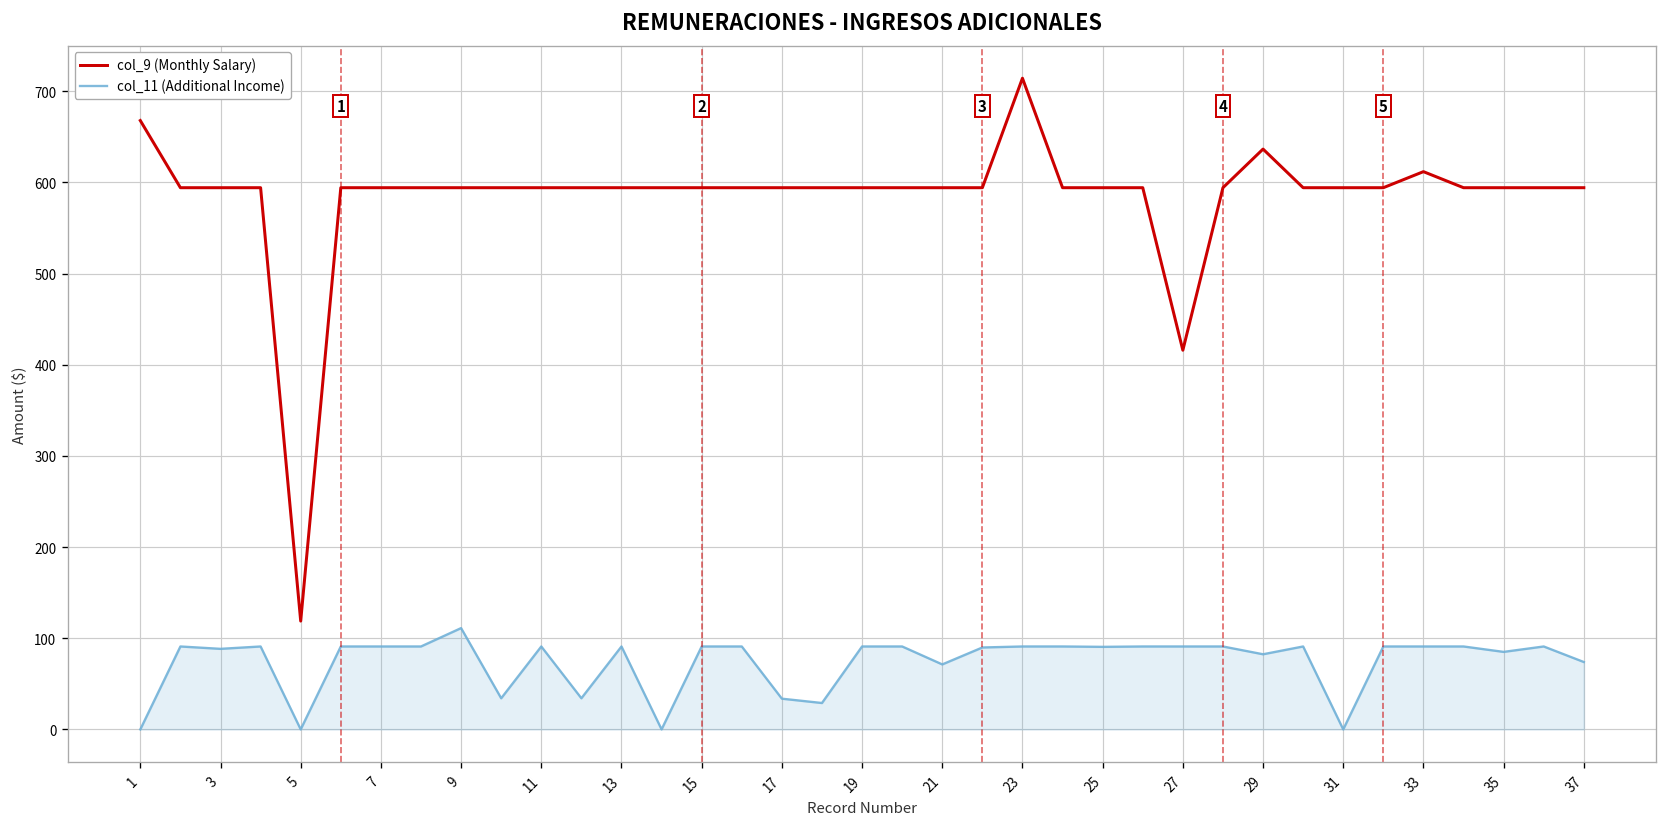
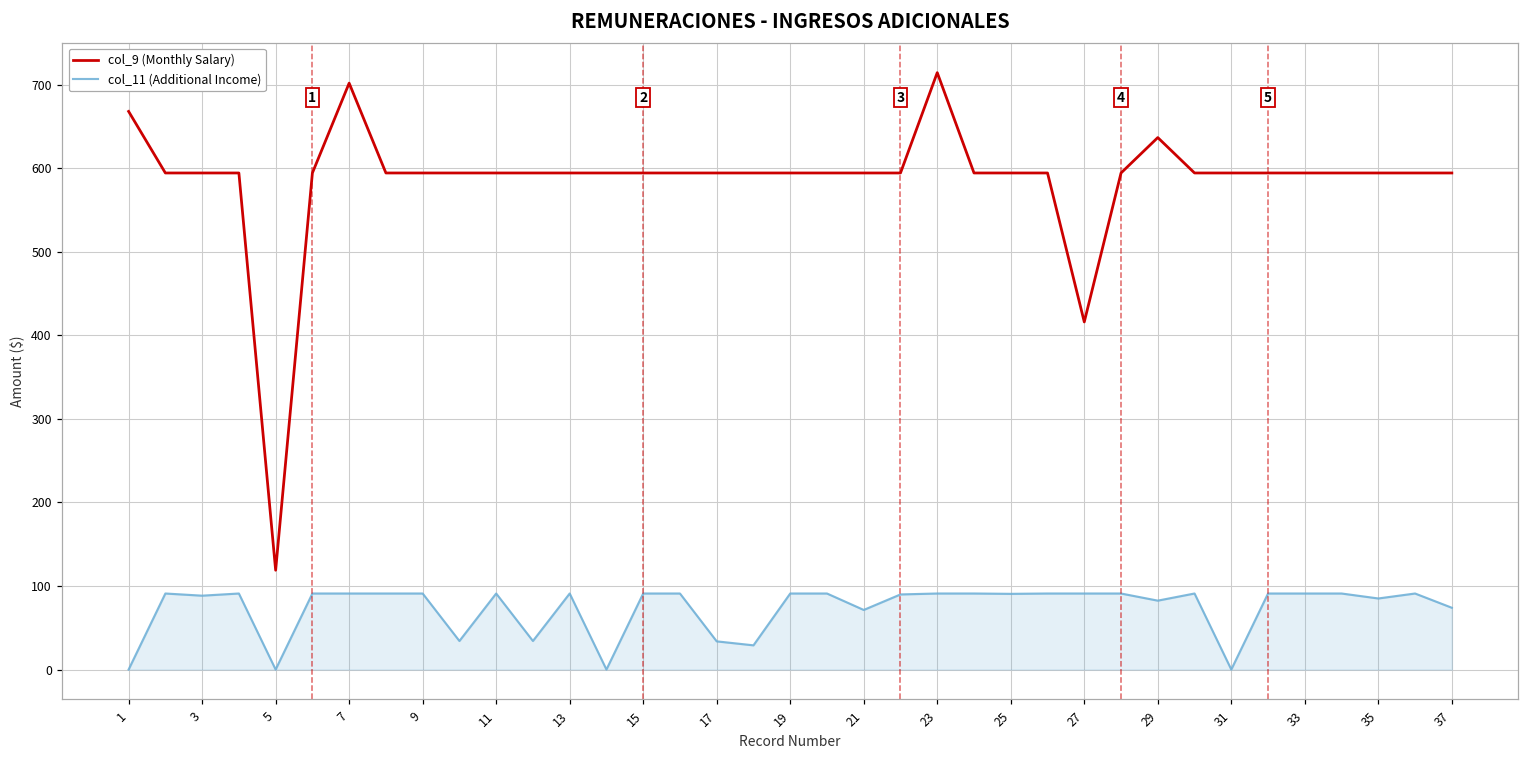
col_9 (Monthly Salary), 7: 590 -> 700
col_11 (Additional Income), 9: 110 -> 90
col_9 (Monthly Salary), 33: 610 -> 590
